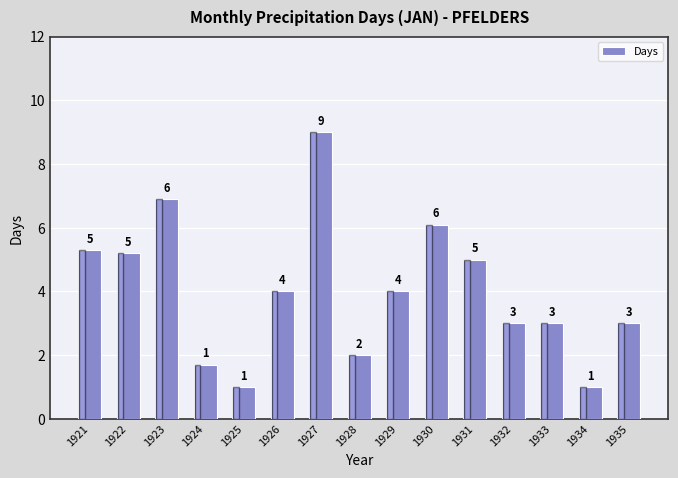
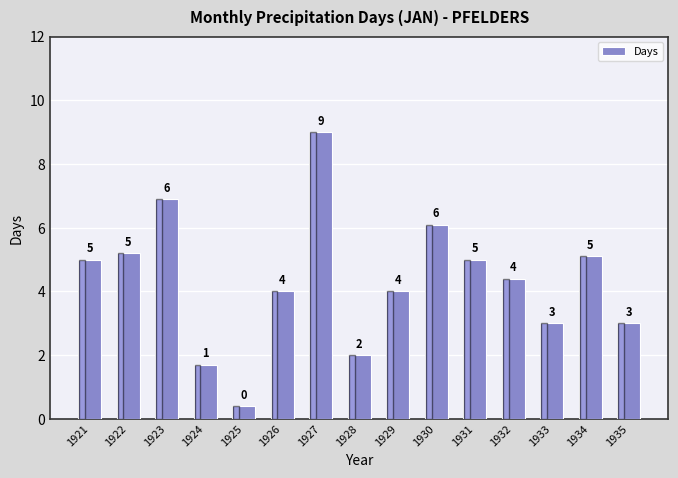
1921: 5.3 -> 5.0
1925: 1 -> 0
1932: 3 -> 4
1934: 1 -> 5
